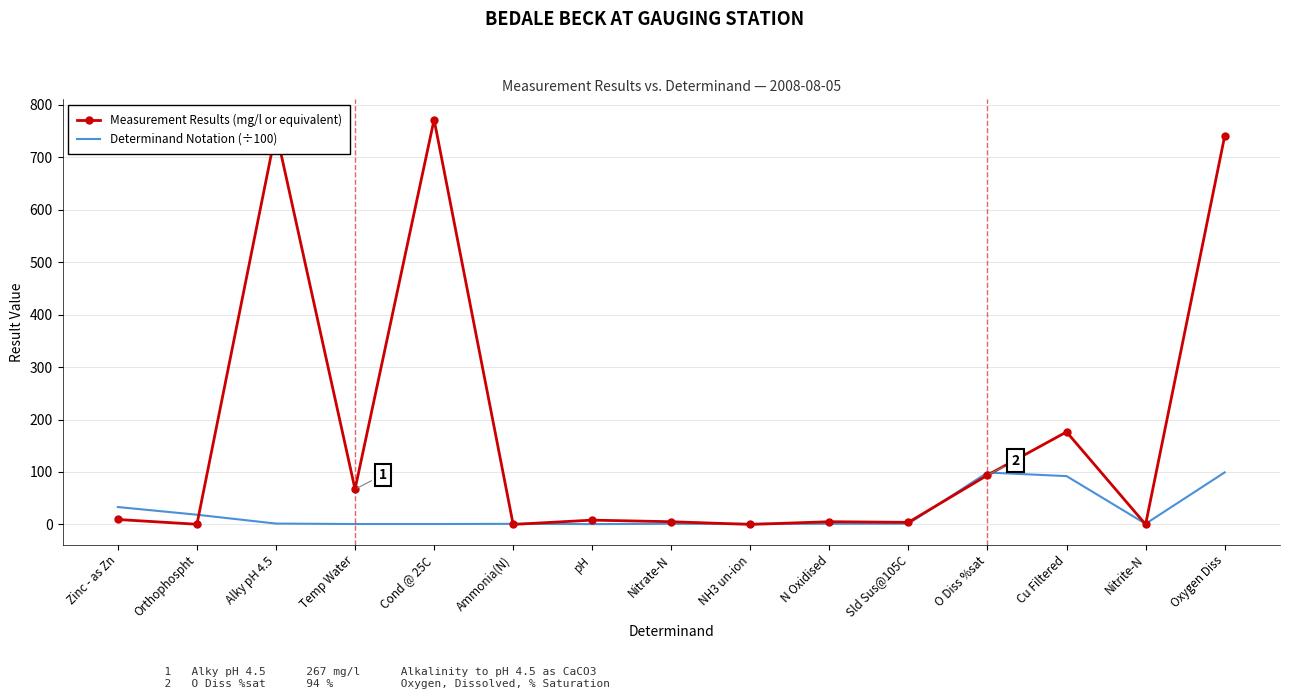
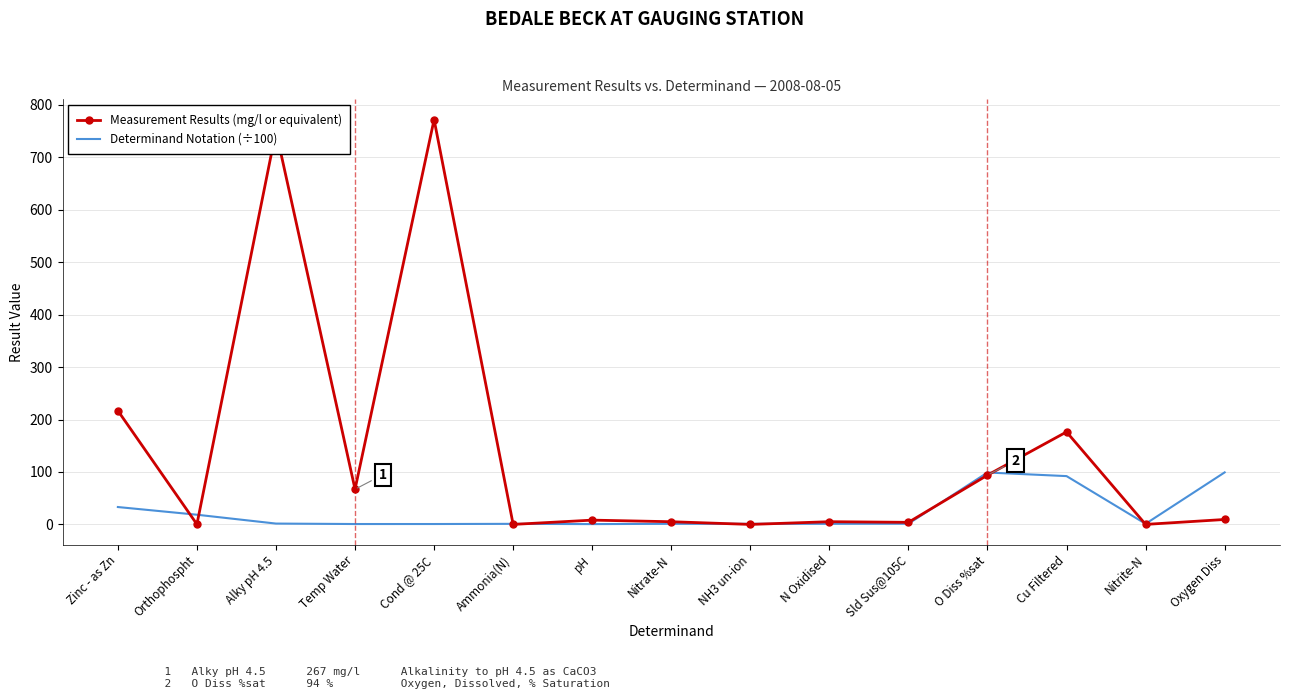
Measurement Results (mg/l or equivalent), Zinc - as Zn: 10 -> 220
Measurement Results (mg/l or equivalent), Oxygen Diss: 740 -> 10
